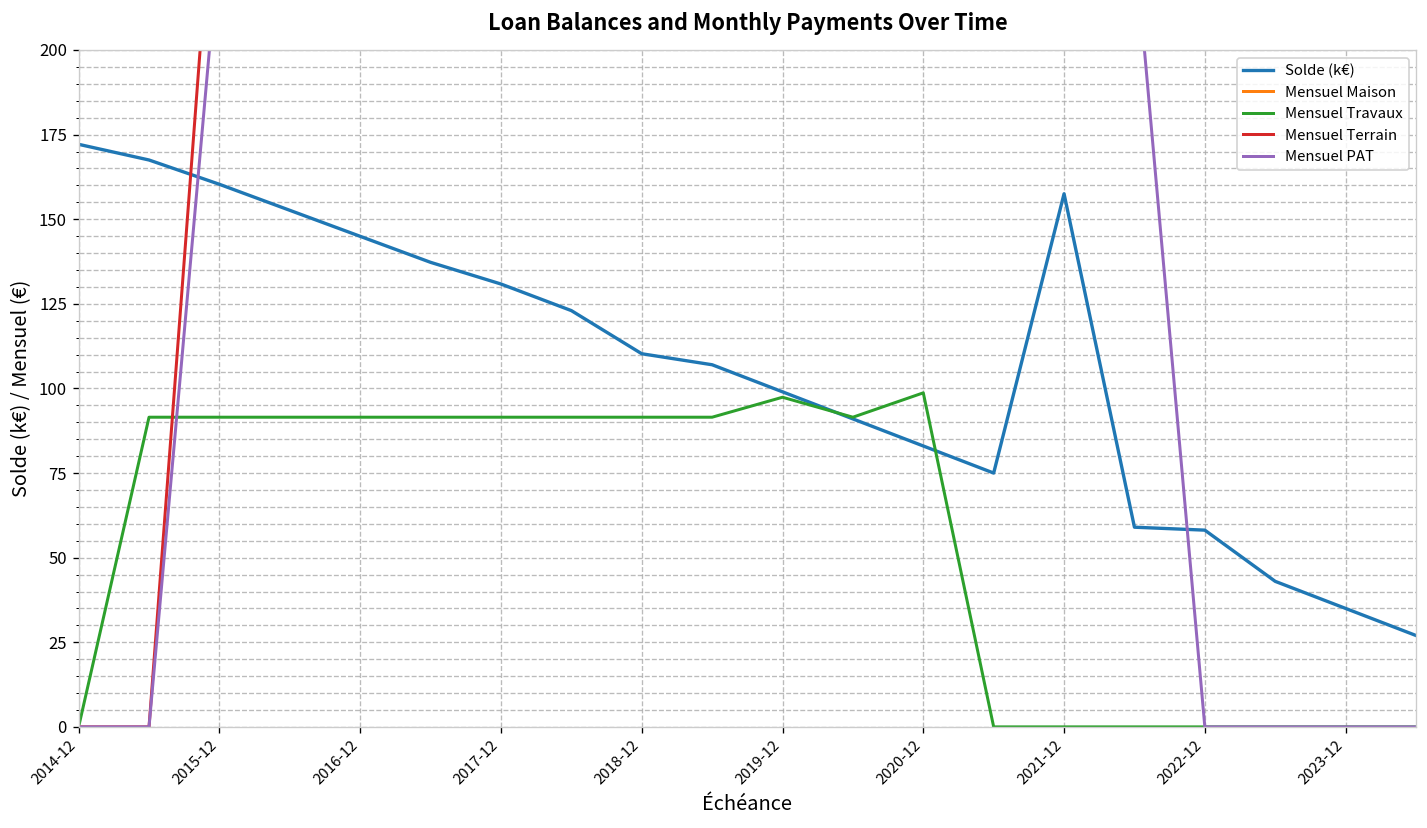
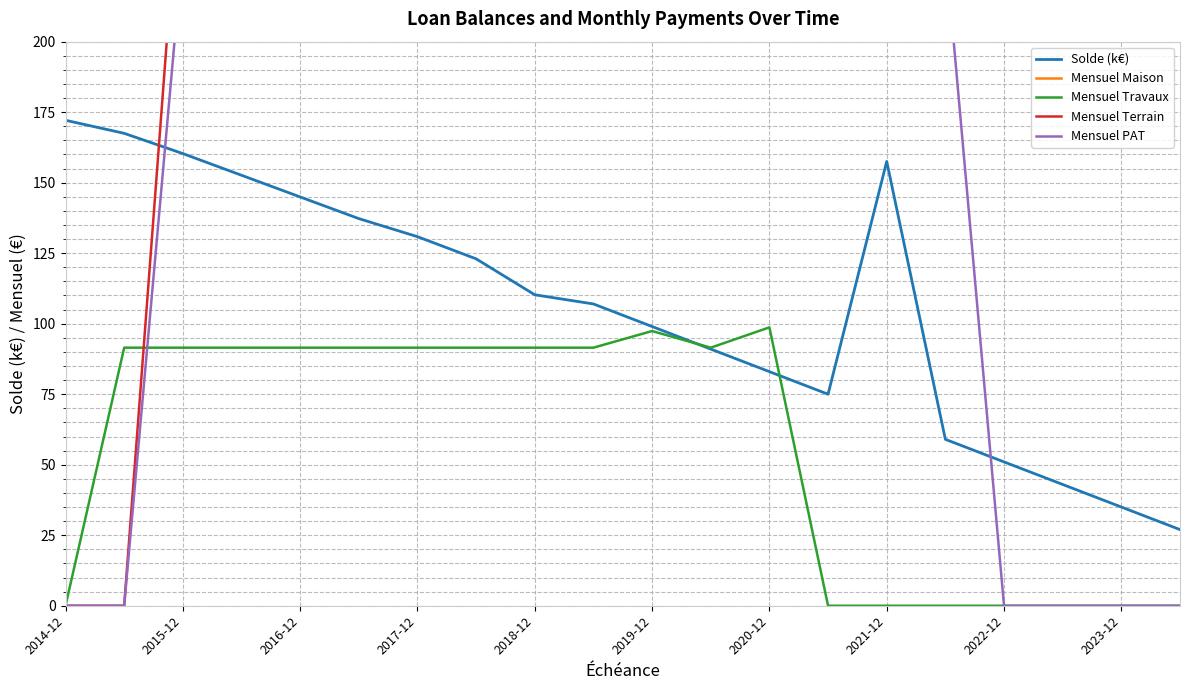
Solde (k€), 2022-12: 58 -> 51
